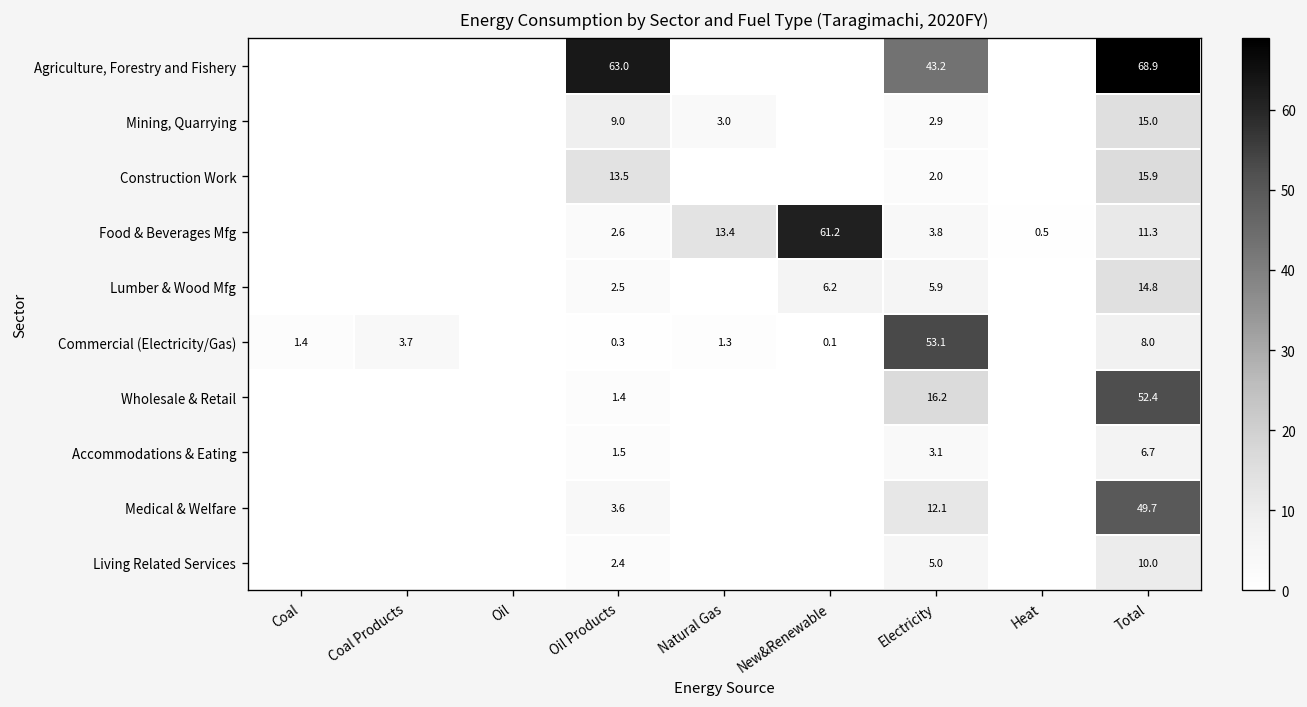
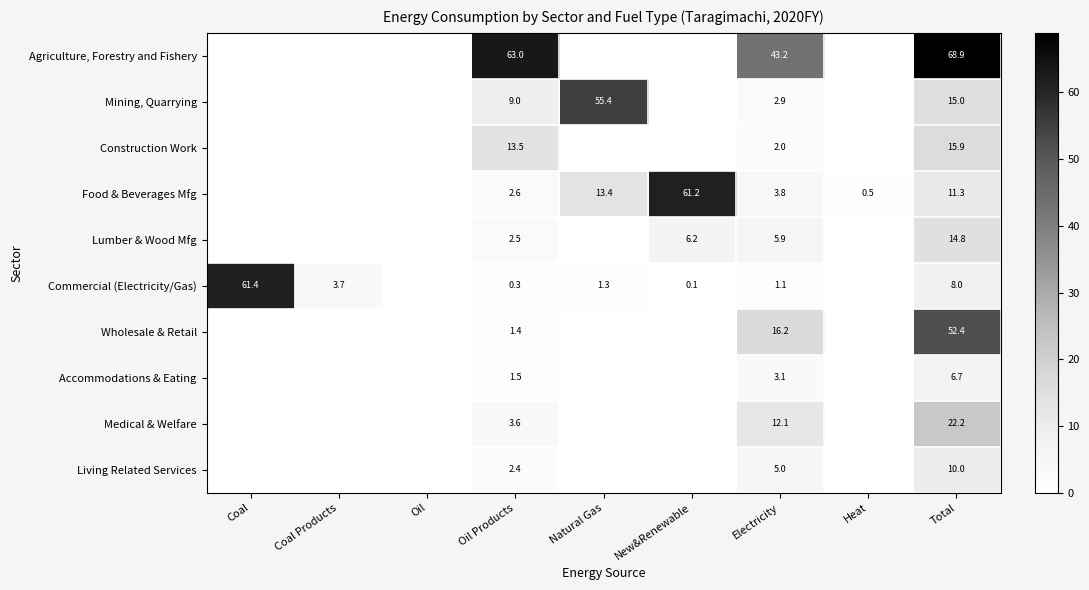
Mining, Quarrying, Natural Gas: 3.0 -> 55.4
Commercial (Electricity/Gas), Coal: 1.4 -> 61.4
Commercial (Electricity/Gas), Electricity: 53.1 -> 1.1
Medical & Welfare, Total: 49.7 -> 22.2
